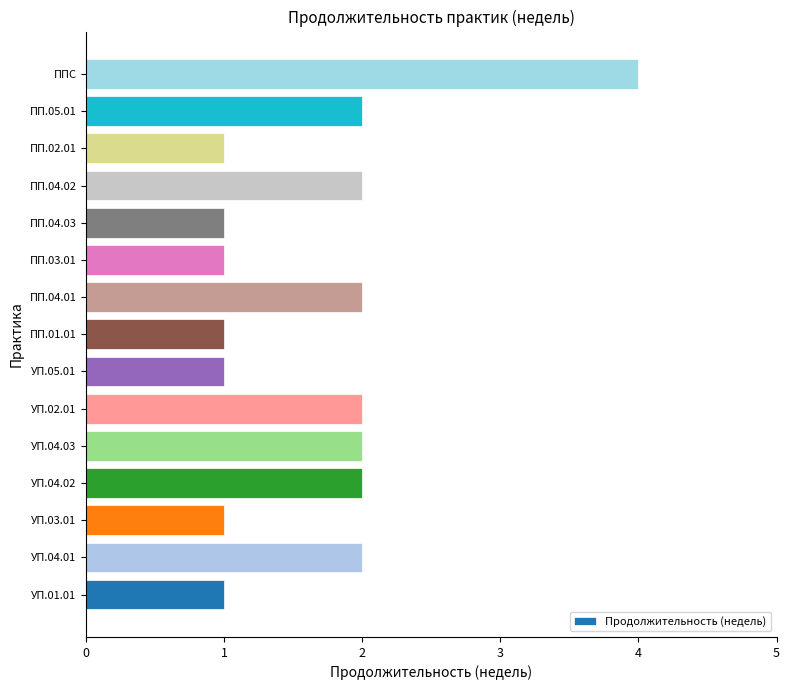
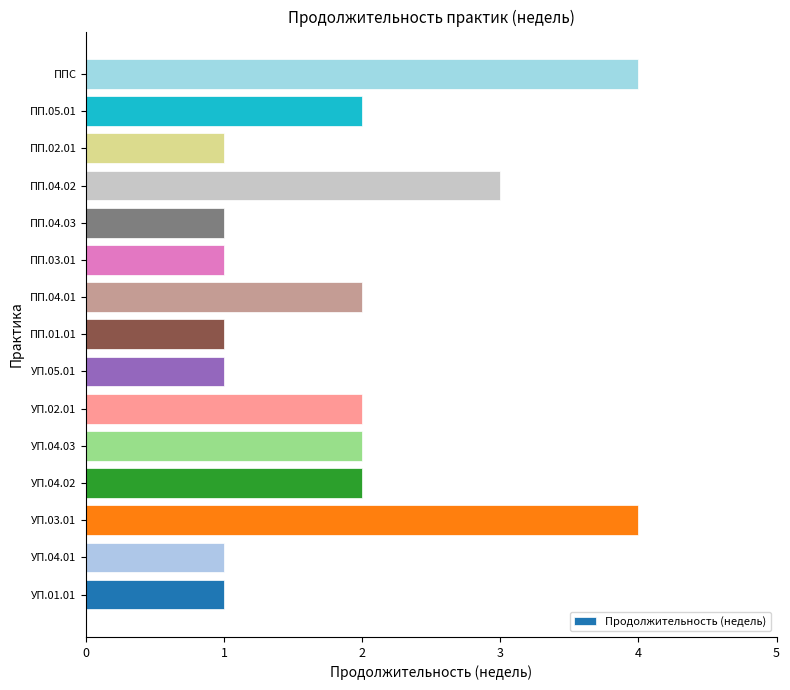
ПП.04.02: 2 -> 3
УП.03.01: 1 -> 4
УП.04.01: 2 -> 1
